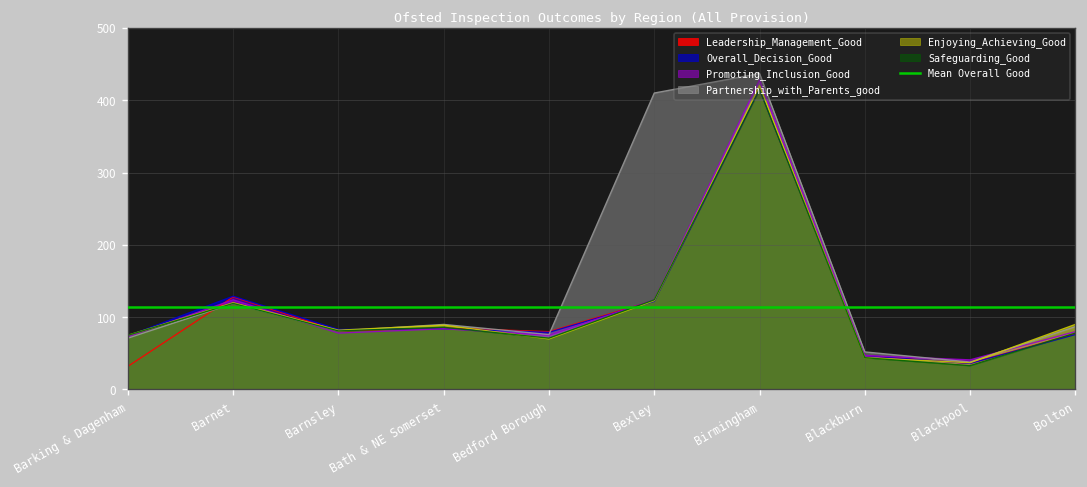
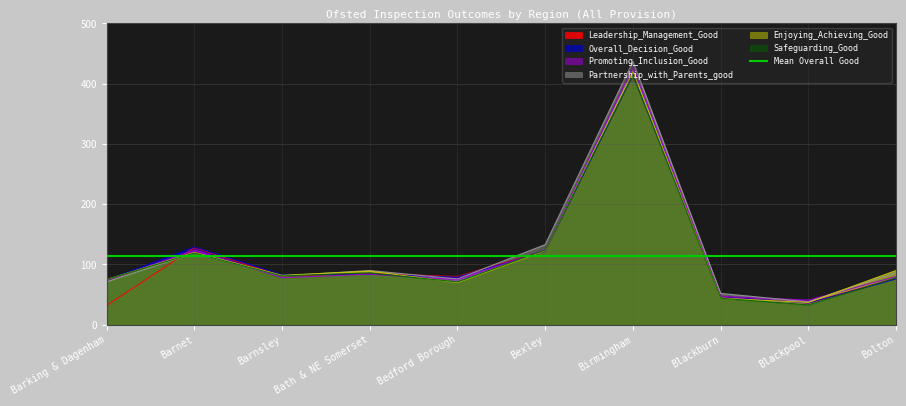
Partnership_with_Parents_good, Bexley: 410 -> 130
